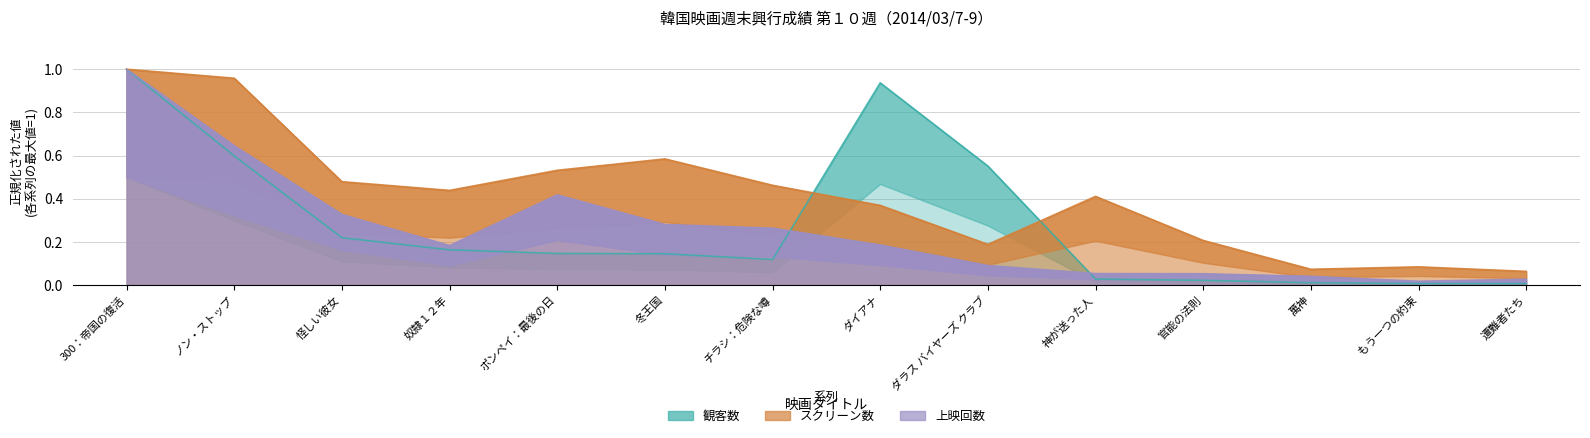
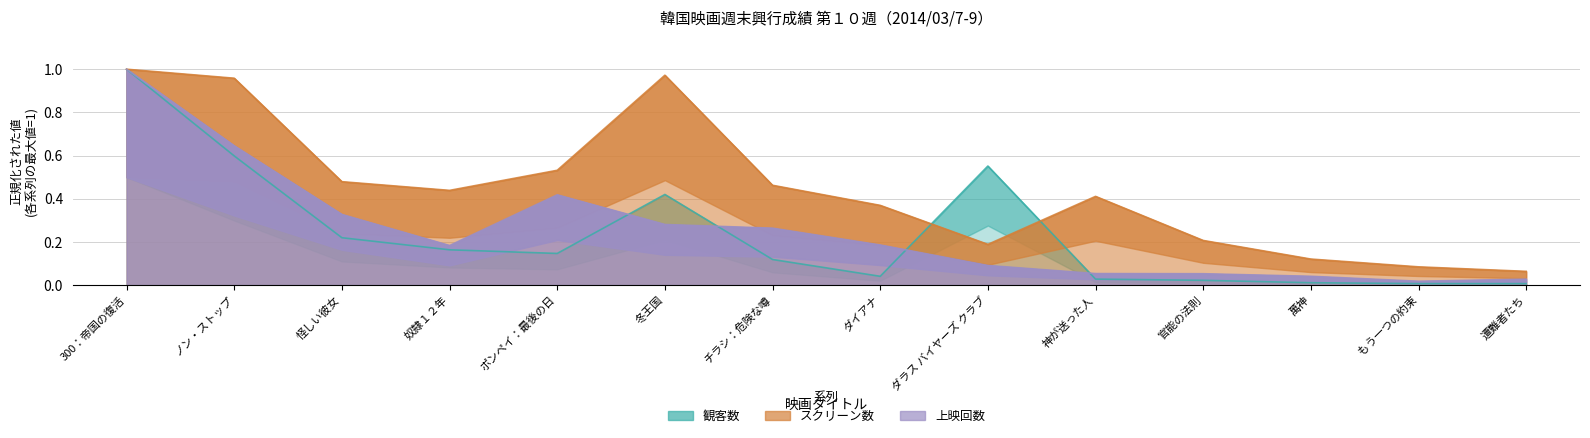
観客数, 冬王国: 0.15 -> 0.42
スクリーン数, 冬王国: 0.58 -> 0.97
観客数, ダイアナ: 0.94 -> 0.04
スクリーン数, 萬神: 0.07 -> 0.12
